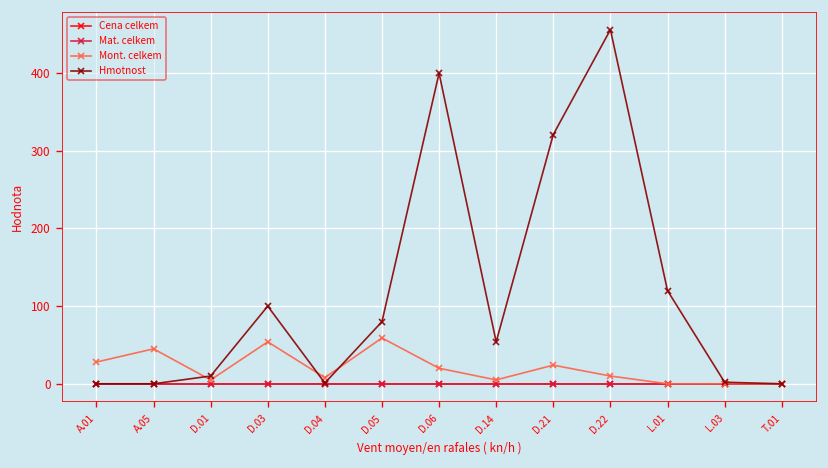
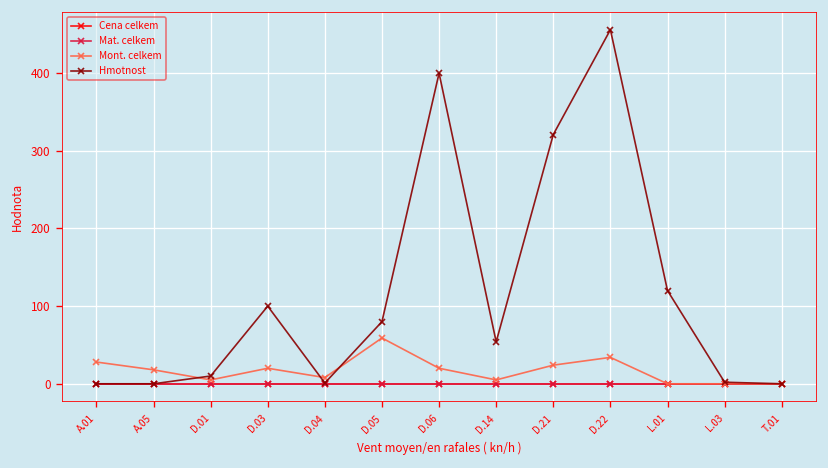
Mont. celkem, A.05: 50 -> 20
Mont. celkem, D.03: 50 -> 20
Mont. celkem, D.22: 10 -> 30
